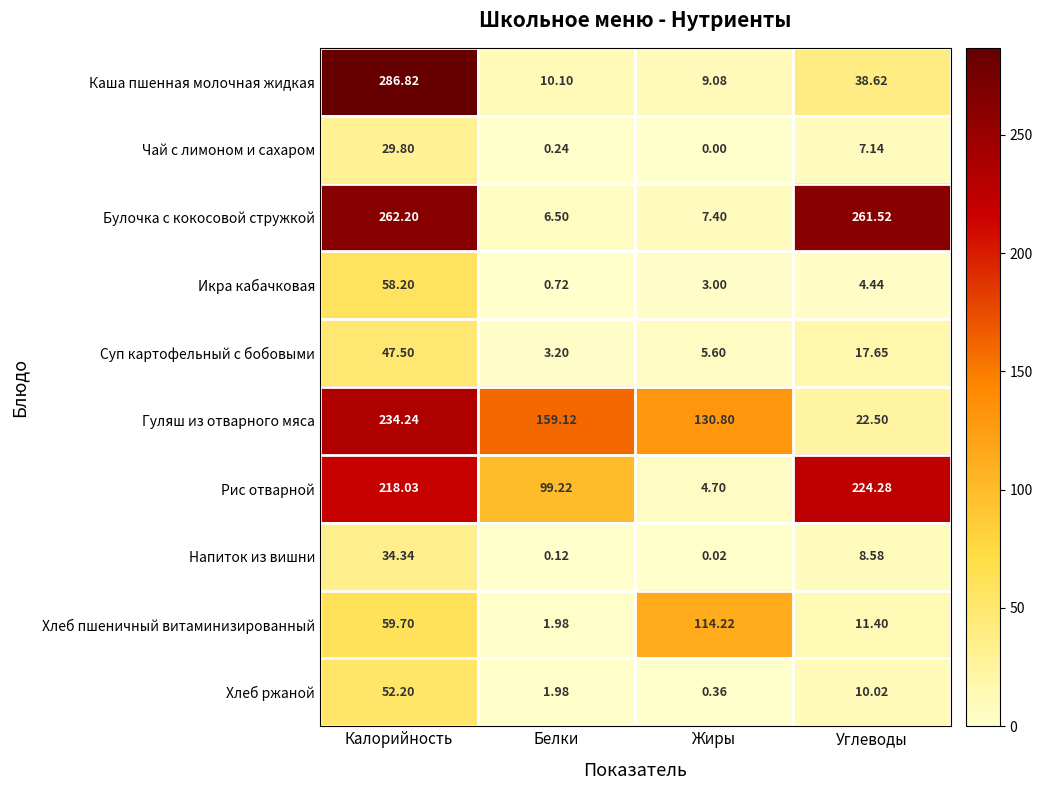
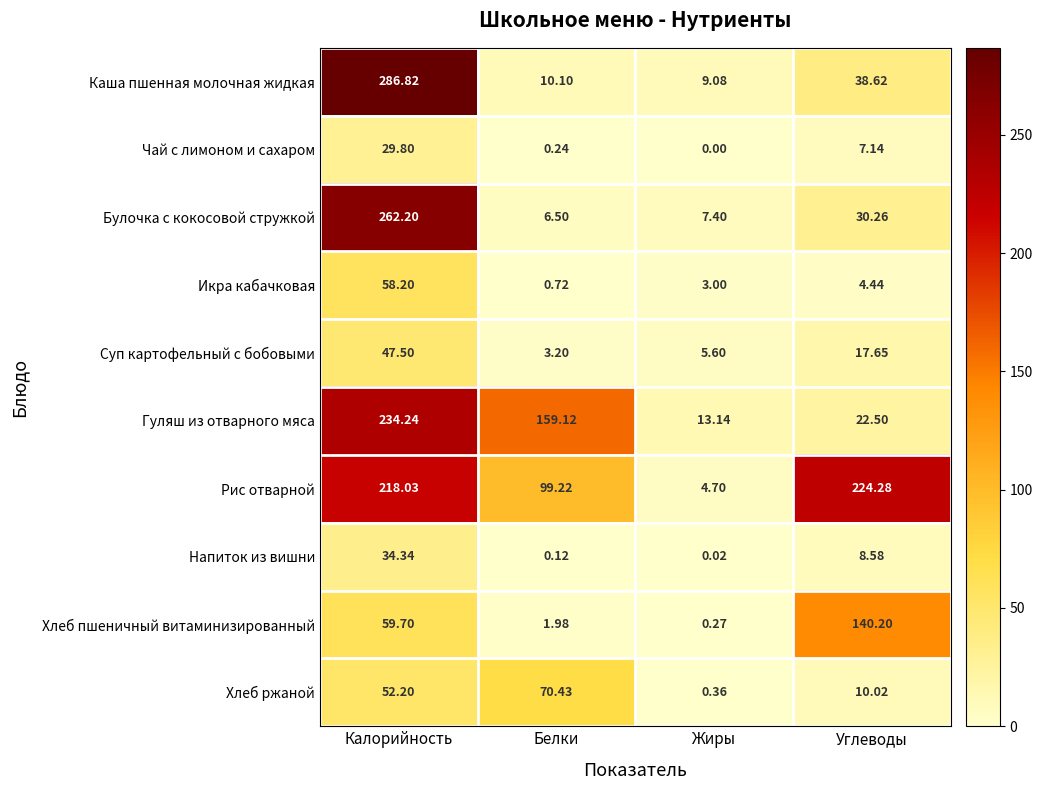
Булочка с кокосовой стружкой, Углеводы: 261.52 -> 30.26
Гуляш из отварного мяса, Жиры: 130.80 -> 13.14
Хлеб пшеничный витаминизированный, Жиры: 114.22 -> 0.27
Хлеб пшеничный витаминизированный, Углеводы: 11.40 -> 140.20
Хлеб ржаной, Белки: 1.98 -> 70.43
